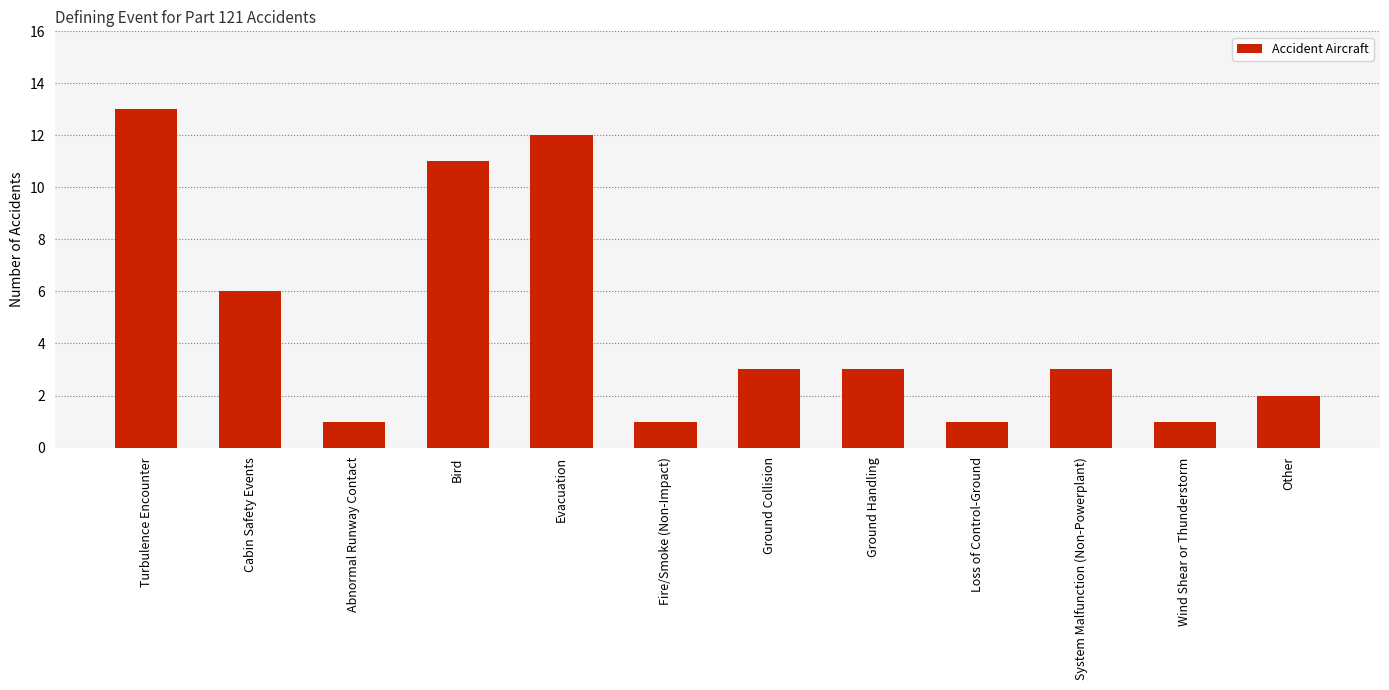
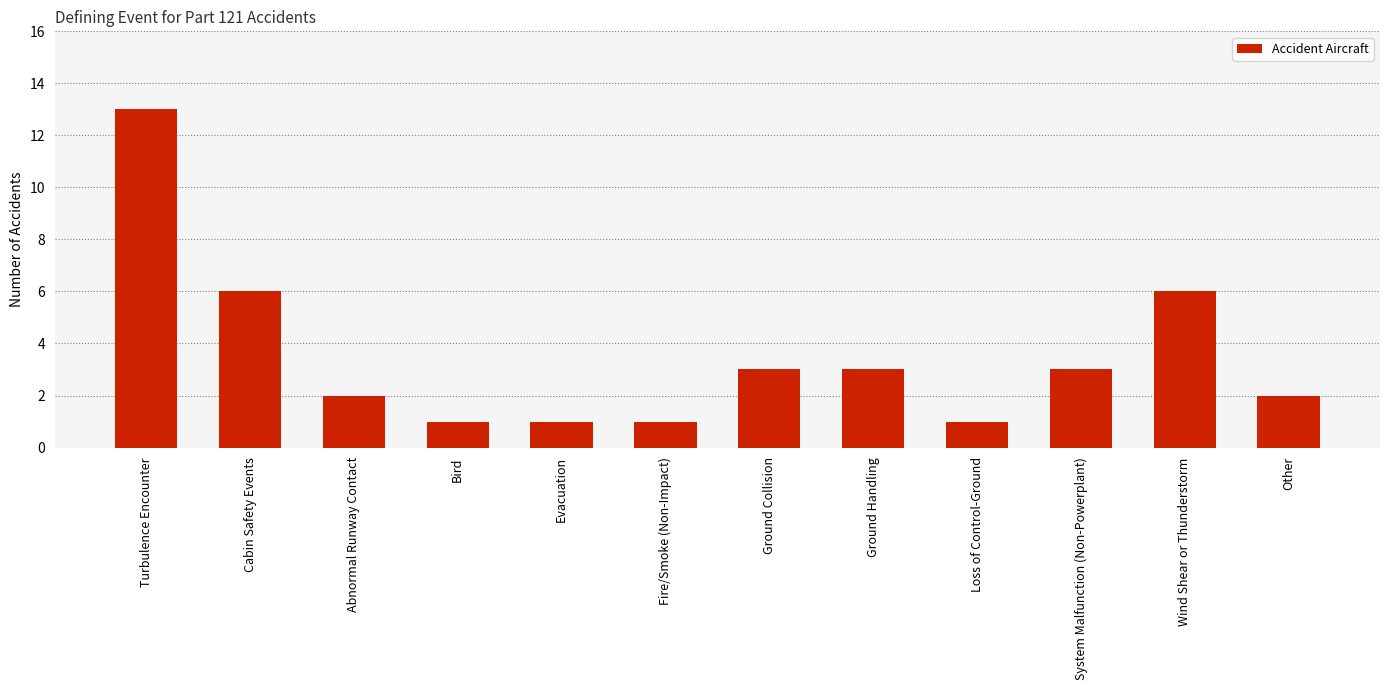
Abnormal Runway Contact: 1 -> 2
Bird: 11 -> 1
Evacuation: 12 -> 1
Wind Shear or Thunderstorm: 1 -> 6
